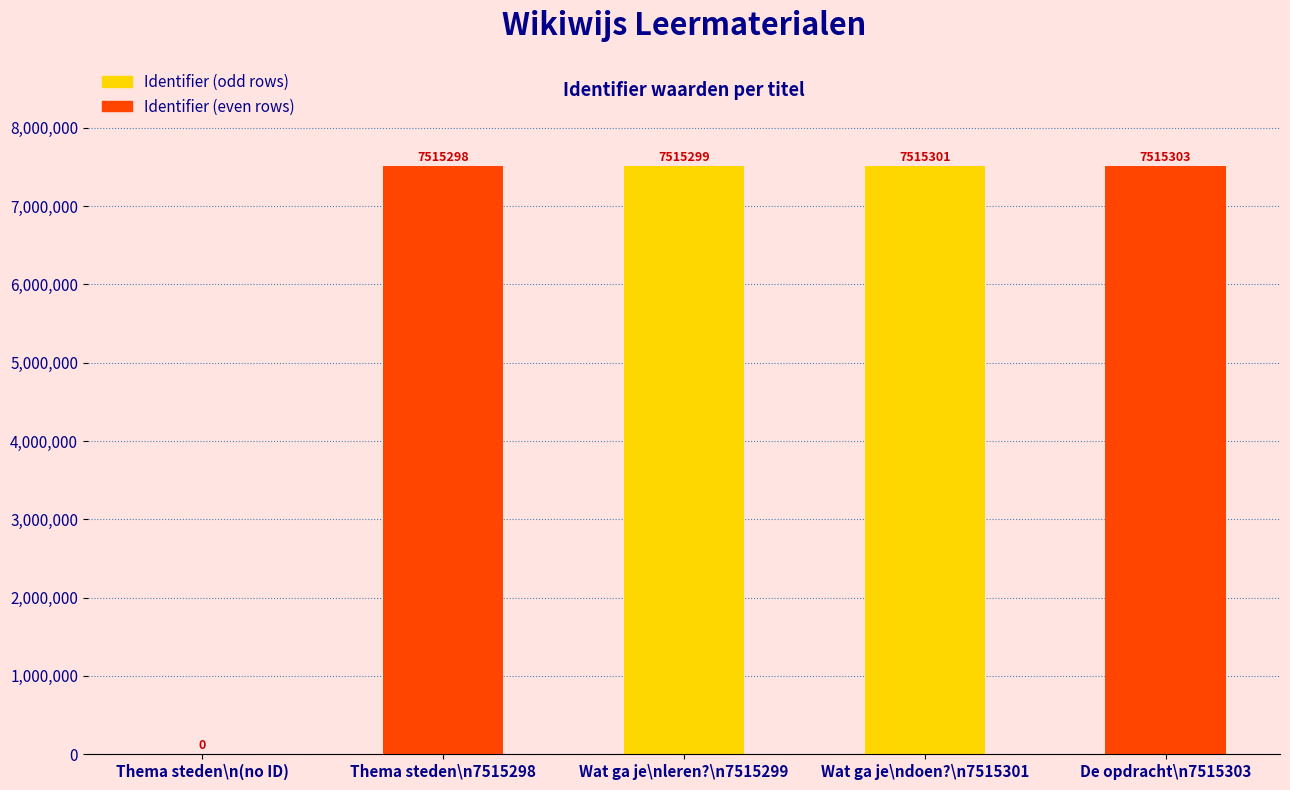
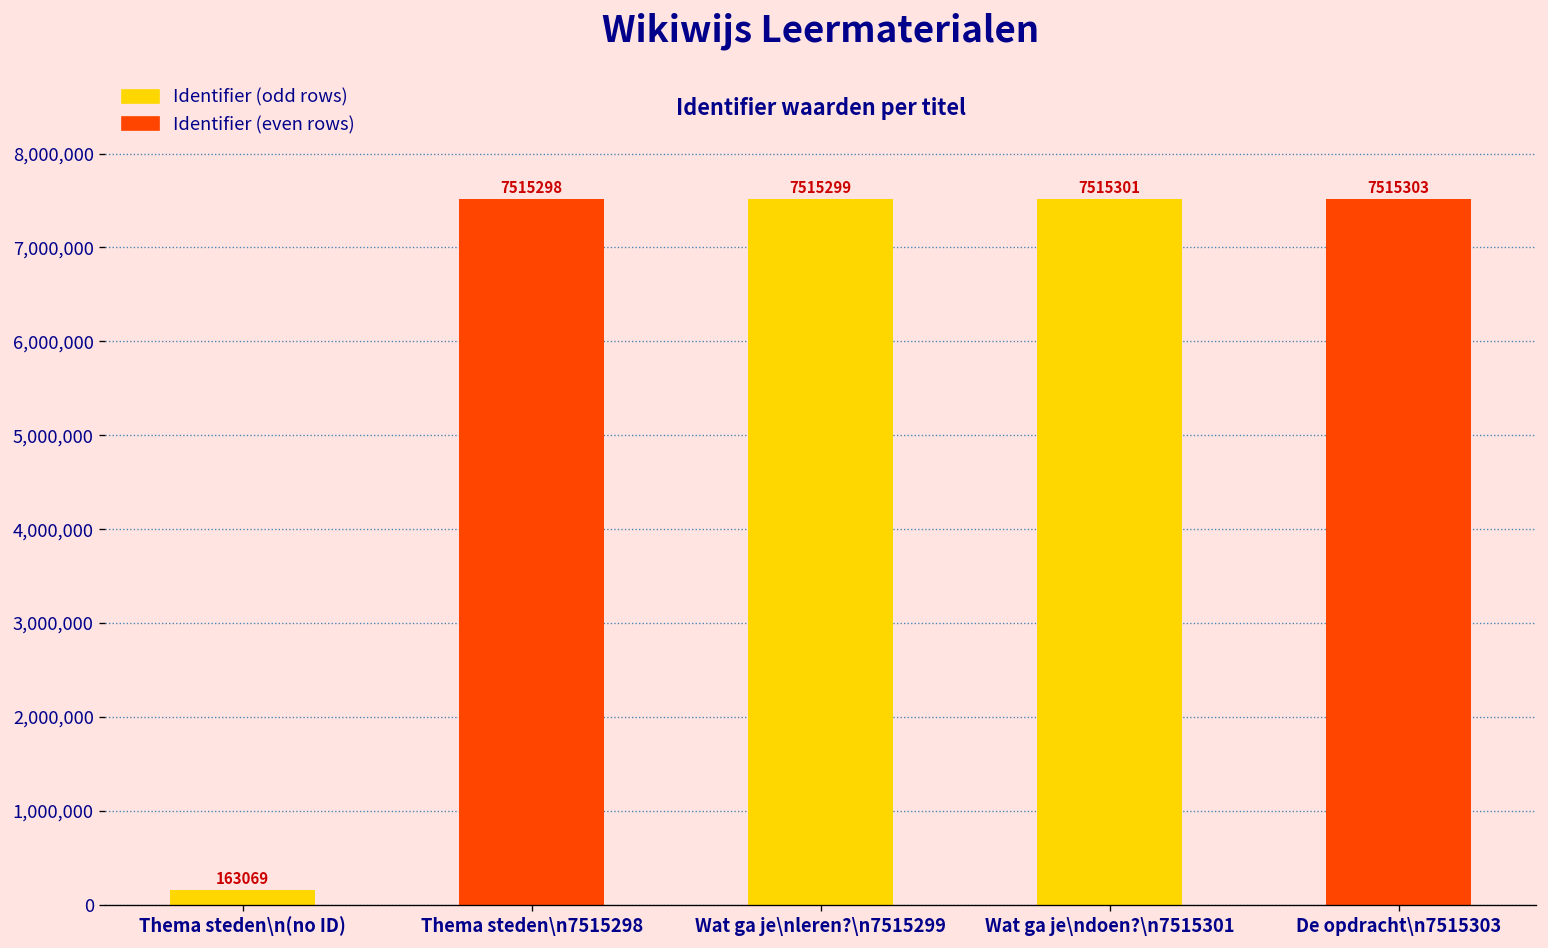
Thema steden\n(no ID): 0 -> 163069
